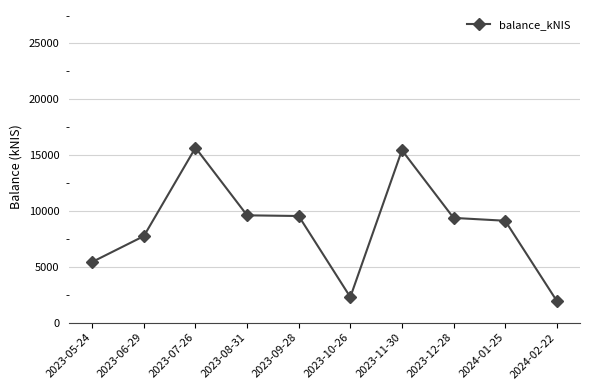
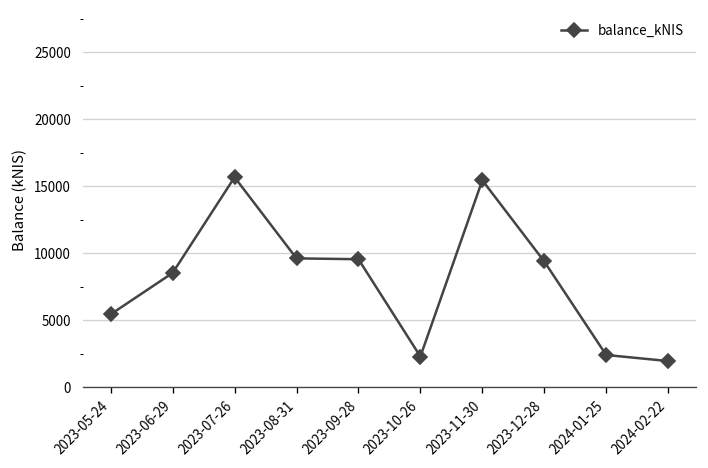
2023-06-29: 7700 -> 8500
2024-01-25: 9100 -> 2400
